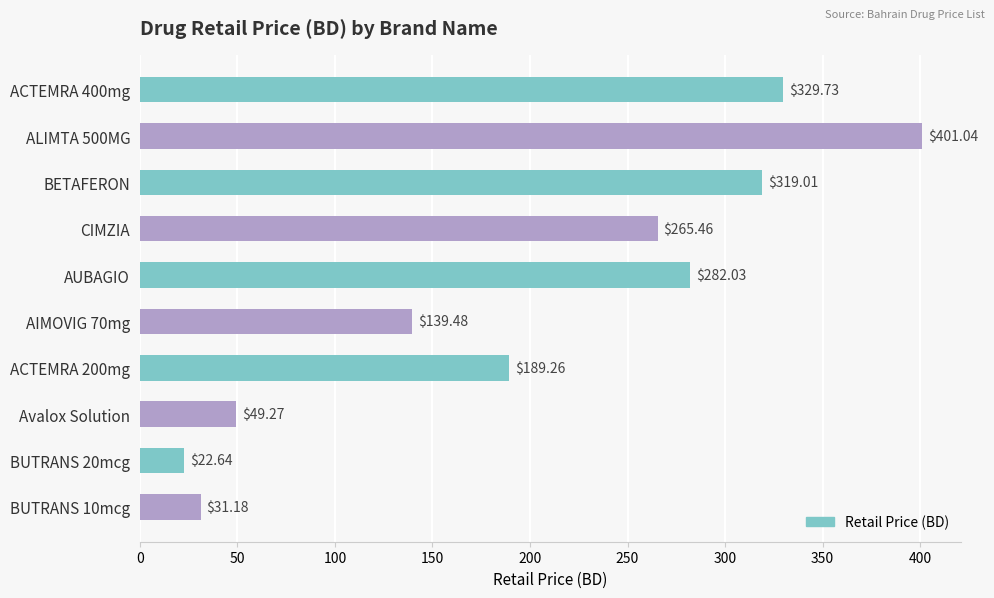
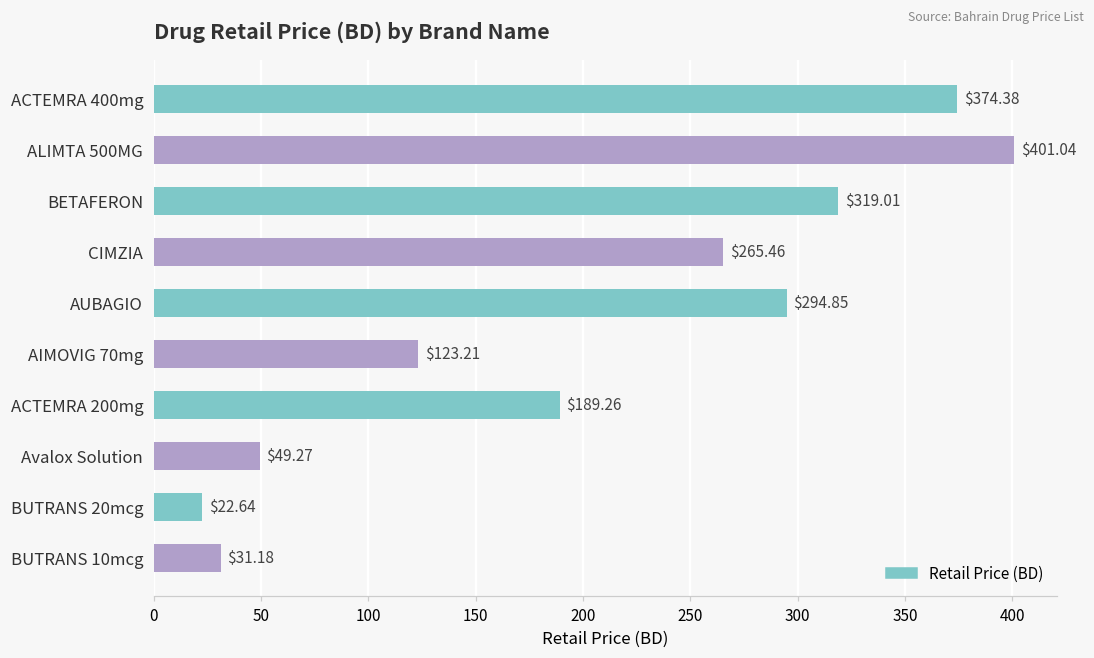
ACTEMRA 400mg: $329.73 -> $374.38
AUBAGIO: $282.03 -> $294.85
AIMOVIG 70mg: $139.48 -> $123.21
